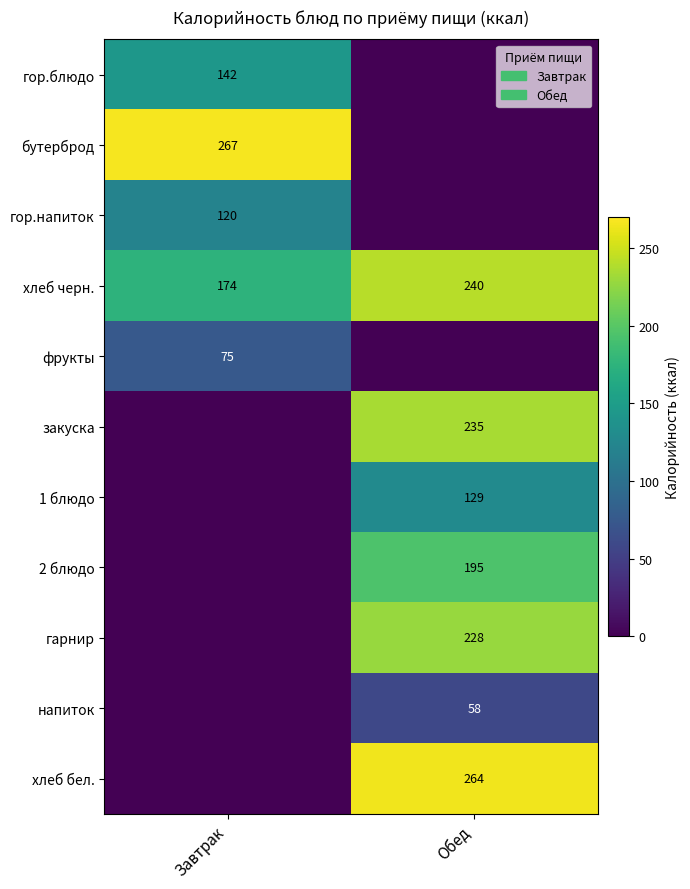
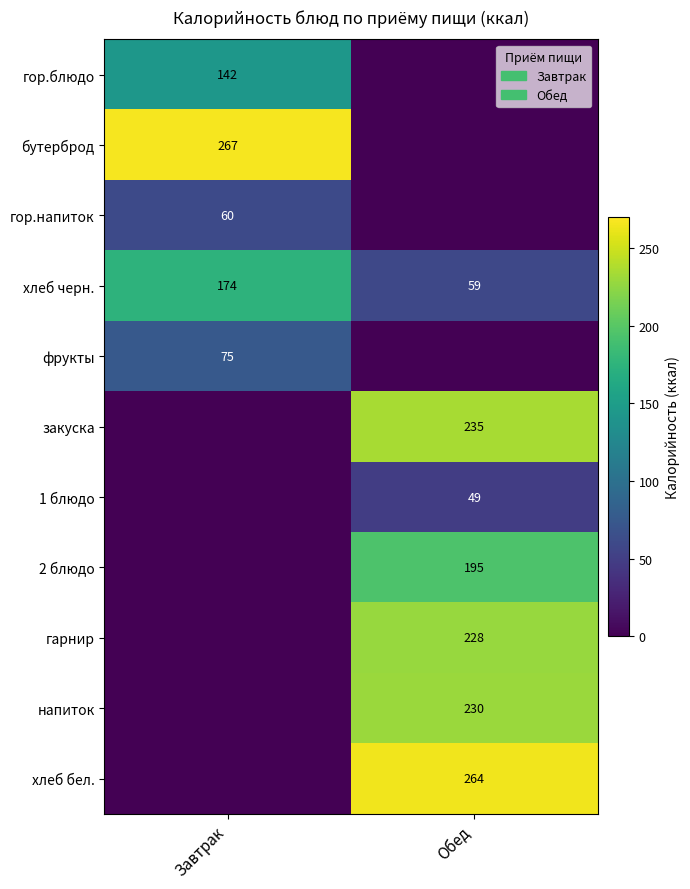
гор.напиток, Завтрак: 120 -> 60
хлеб черн., Обед: 240 -> 59
1 блюдо, Обед: 129 -> 49
напиток, Обед: 58 -> 230
